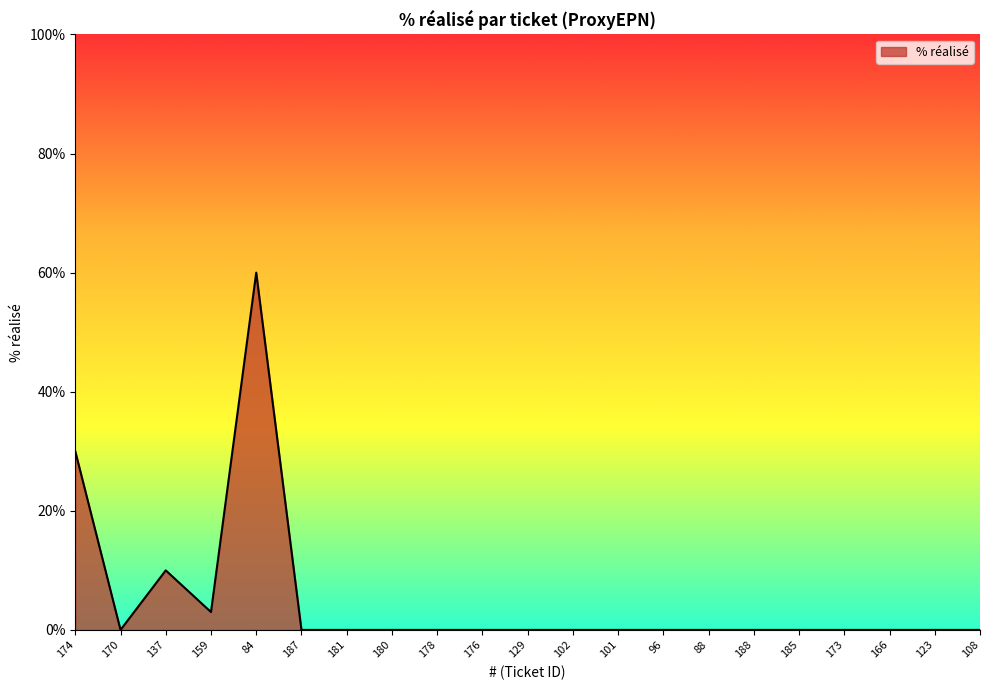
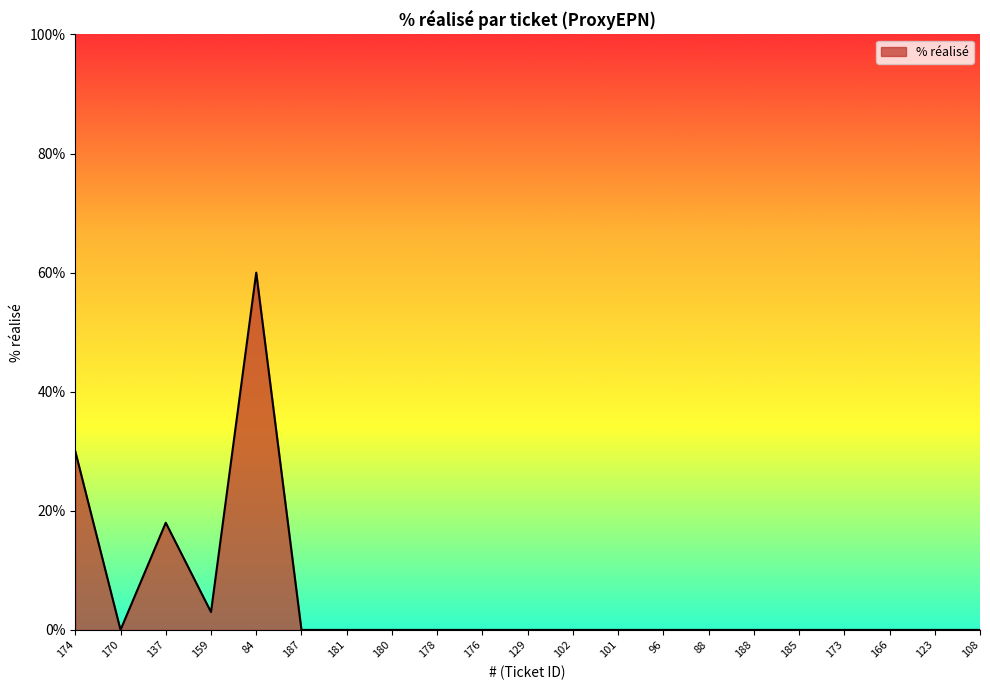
137: 10% -> 18%
